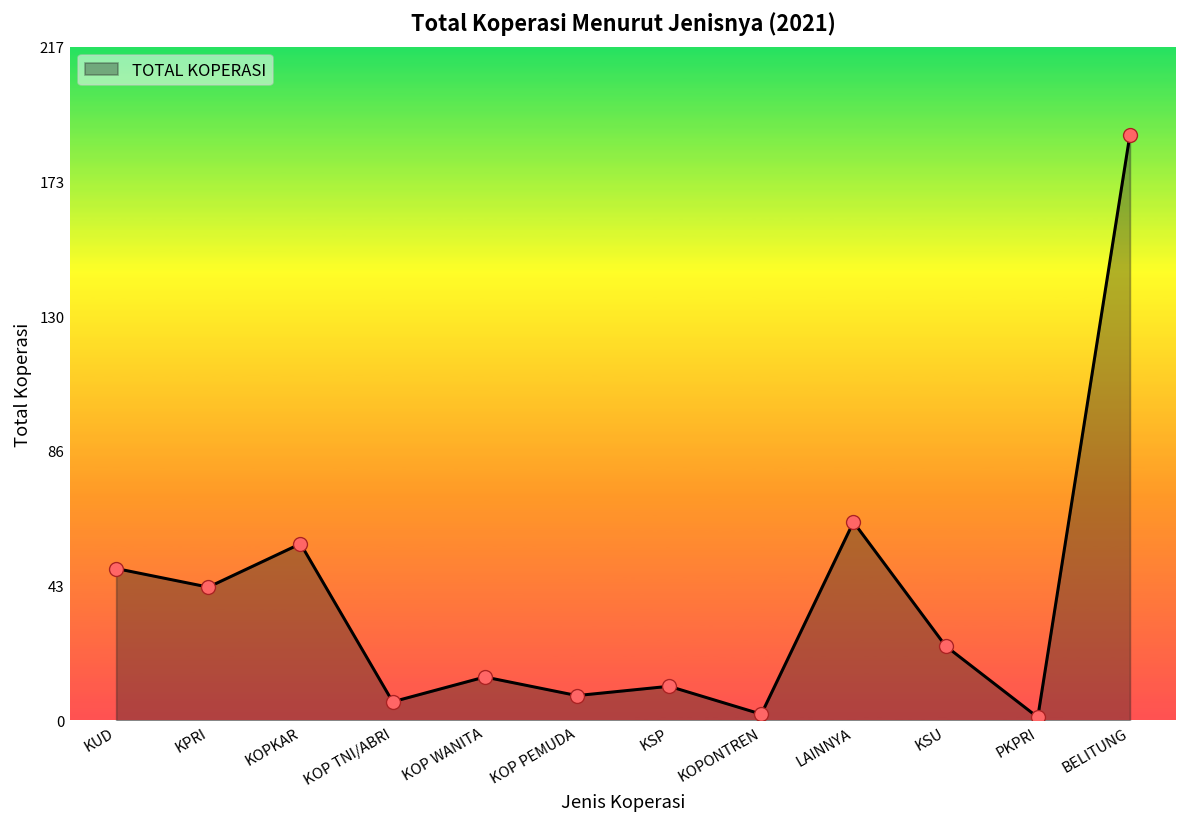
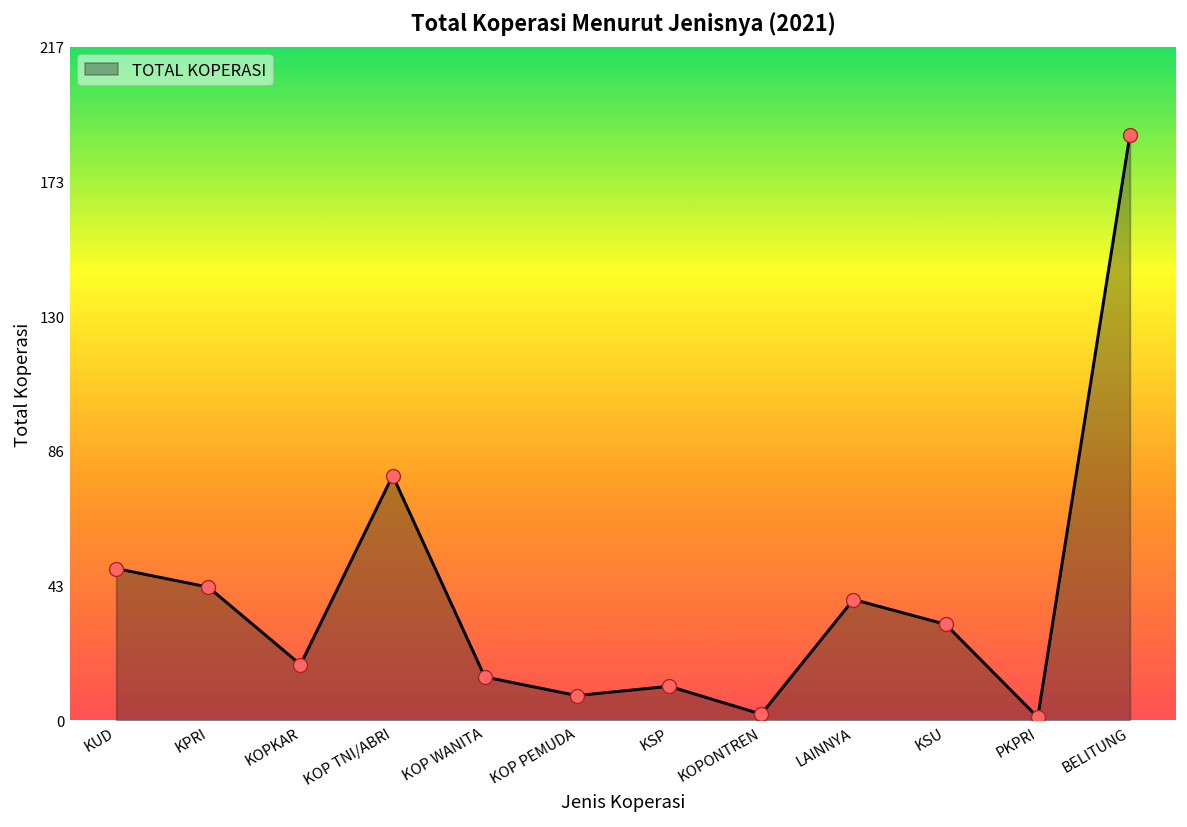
KOPKAR: 57 -> 18
KOP TNI/ABRI: 6 -> 79
LAINNYA: 64 -> 39
KSU: 24 -> 31
